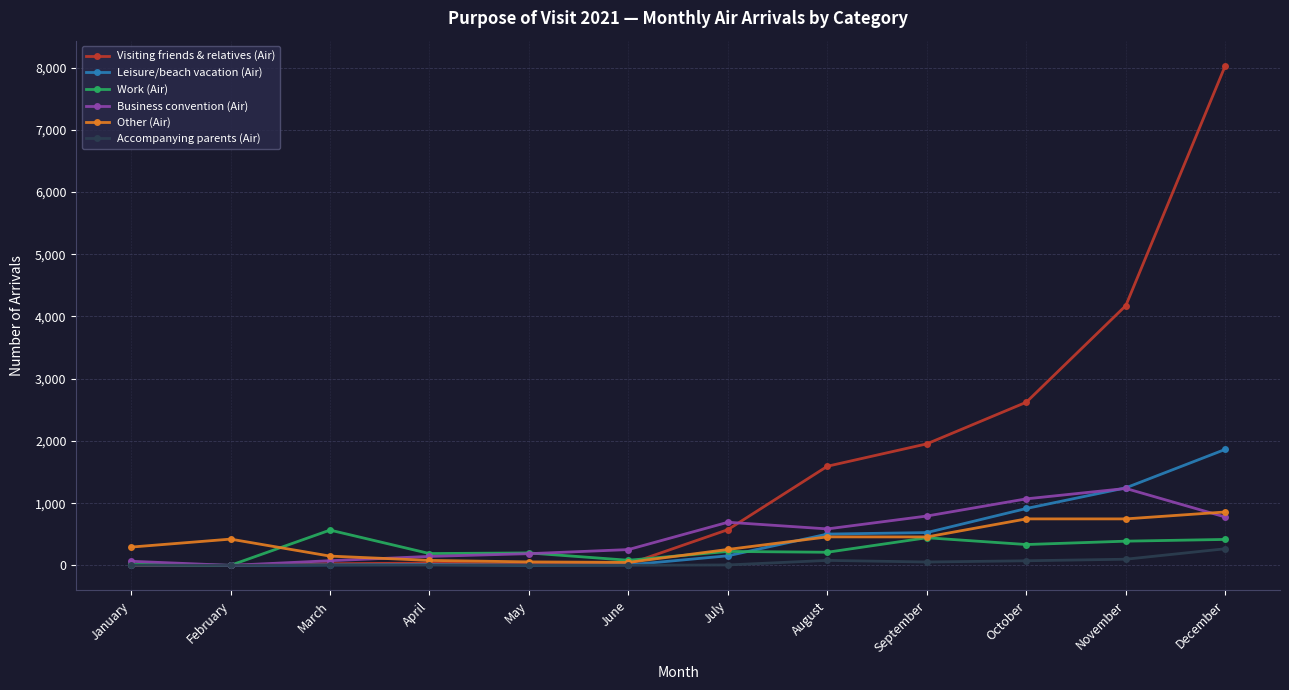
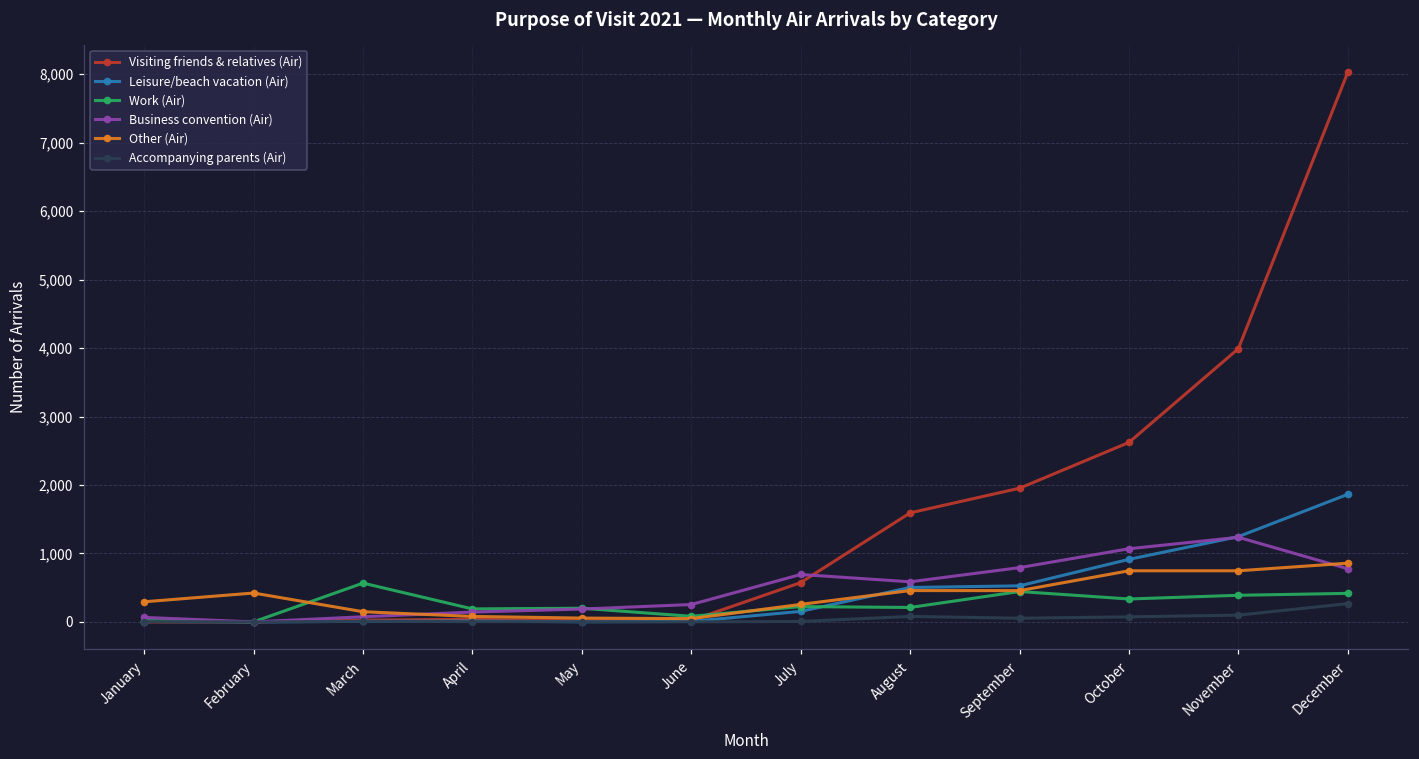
Visiting friends & relatives (Air), November: 4,200 -> 4,000
